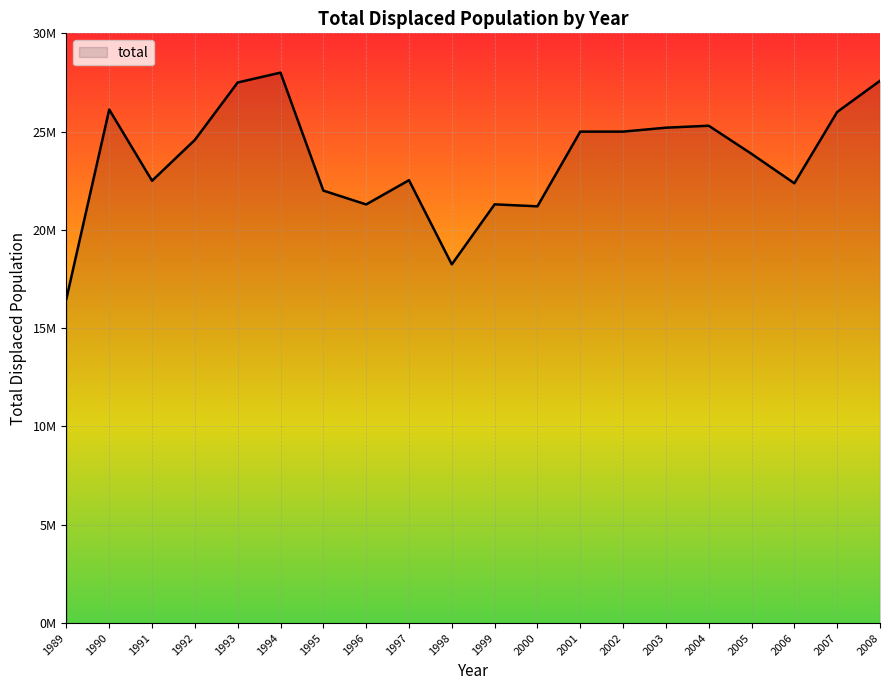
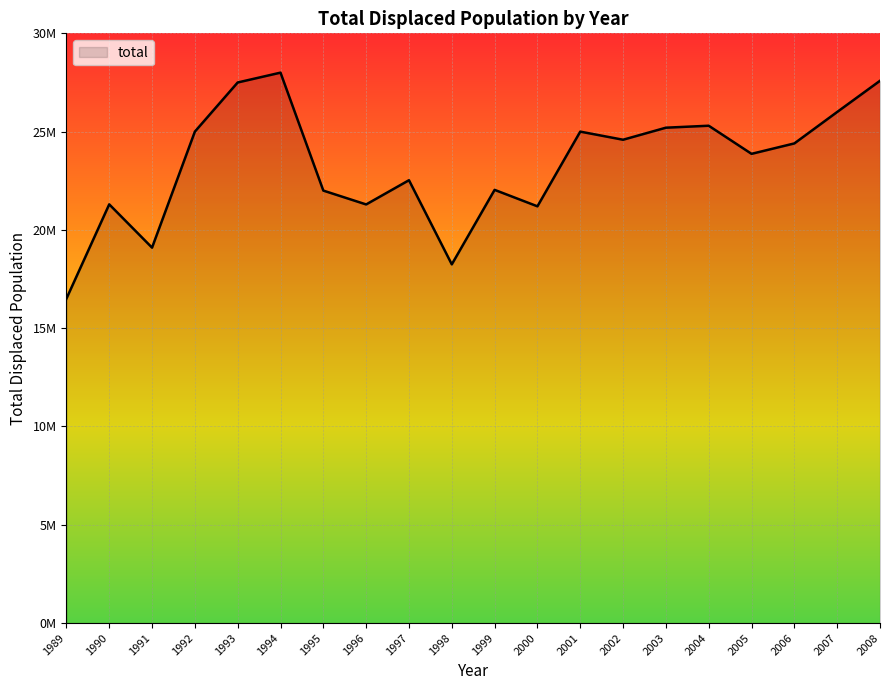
1990: 26100000 -> 21300000
1991: 22500000 -> 19100000
1992: 24600000 -> 25000000
1999: 21300000 -> 22000000
2002: 25000000 -> 24600000
2006: 22400000 -> 24400000
